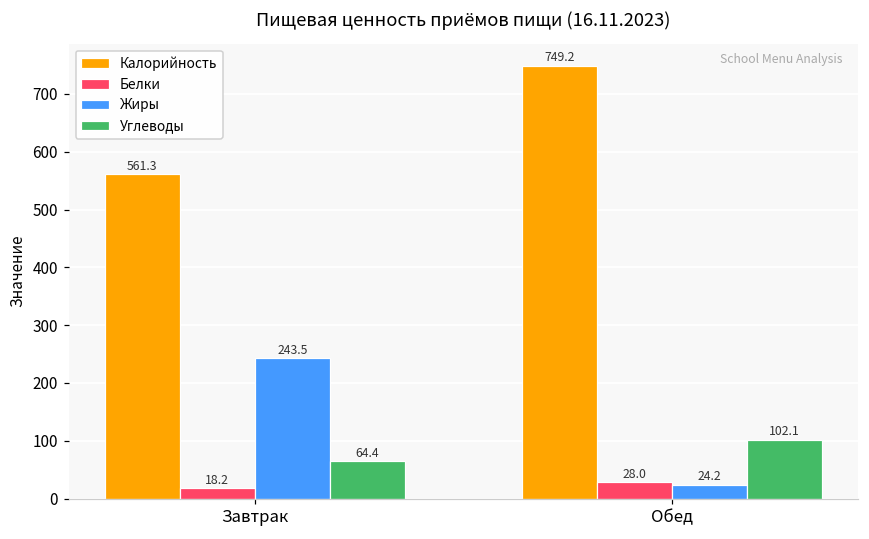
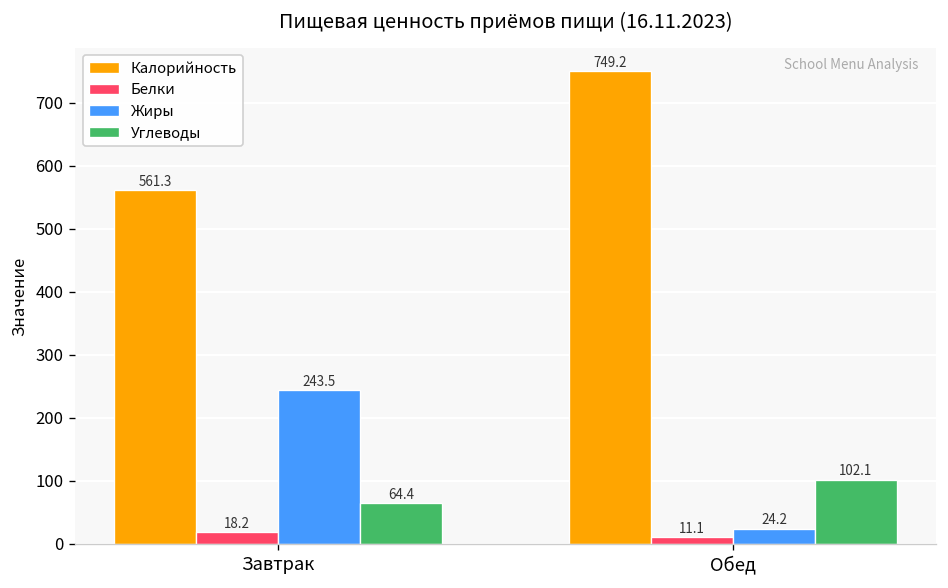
Белки, Обед: 28.0 -> 11.1
